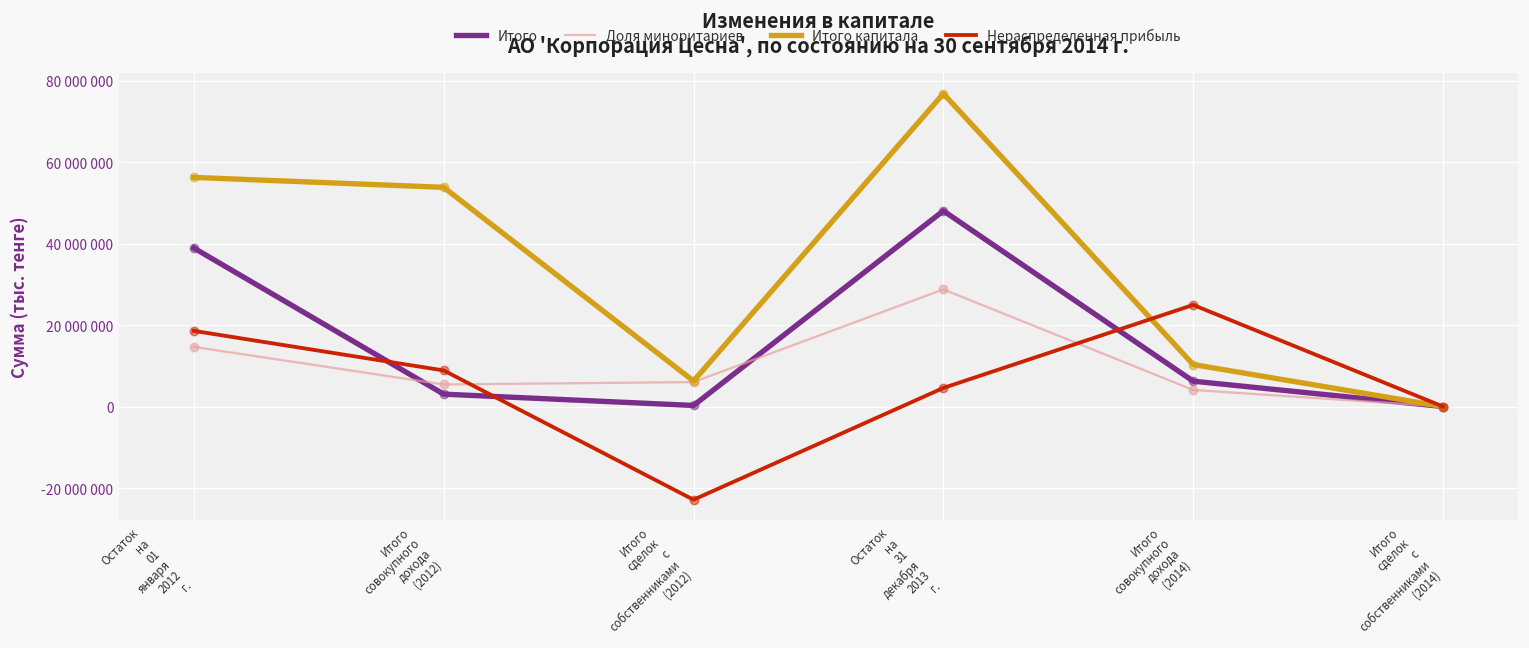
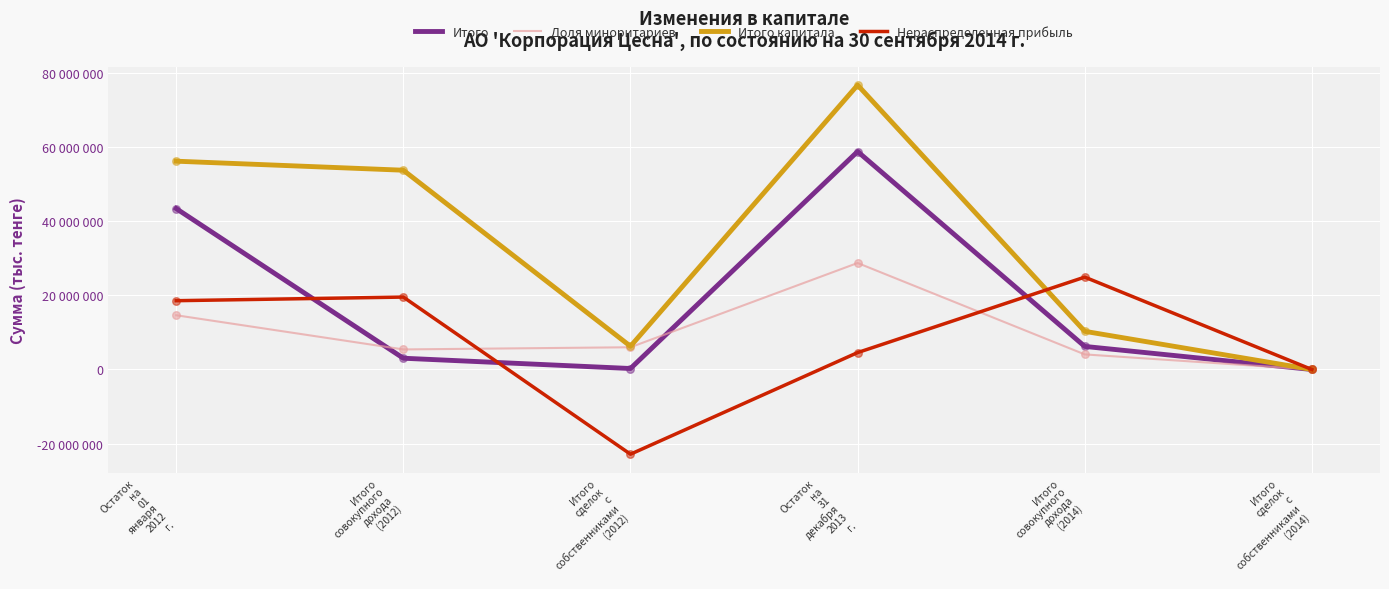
Итого, Остаток на 01 января 2012 г.: 39000000 -> 43000000
Нераспределенная прибыль, Итого совокупного дохода (2012): 9000000 -> 20000000
Итого, Остаток на 31 декабря 2013 г.: 48000000 -> 59000000
